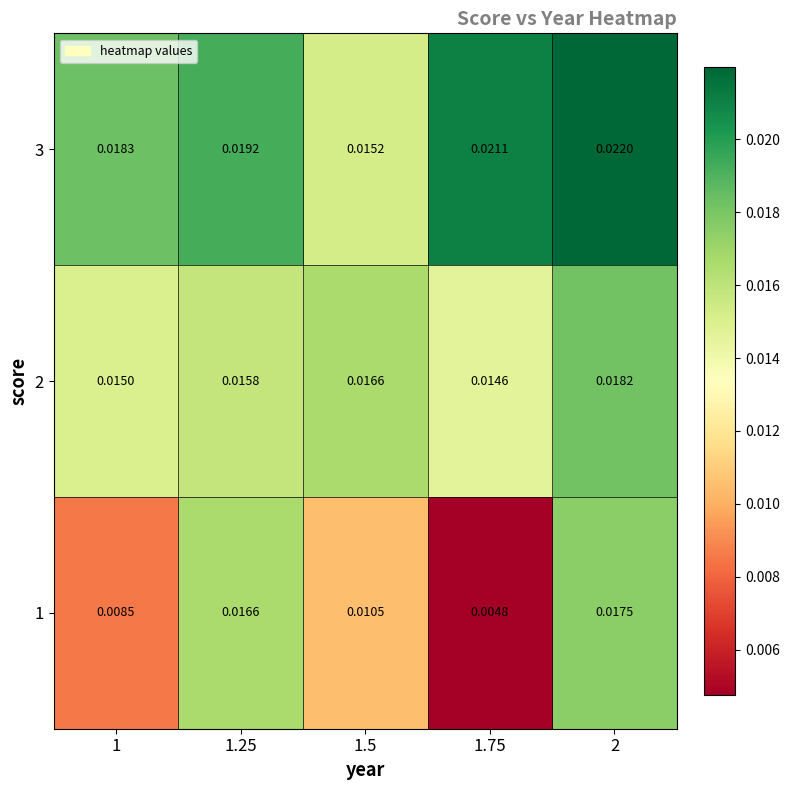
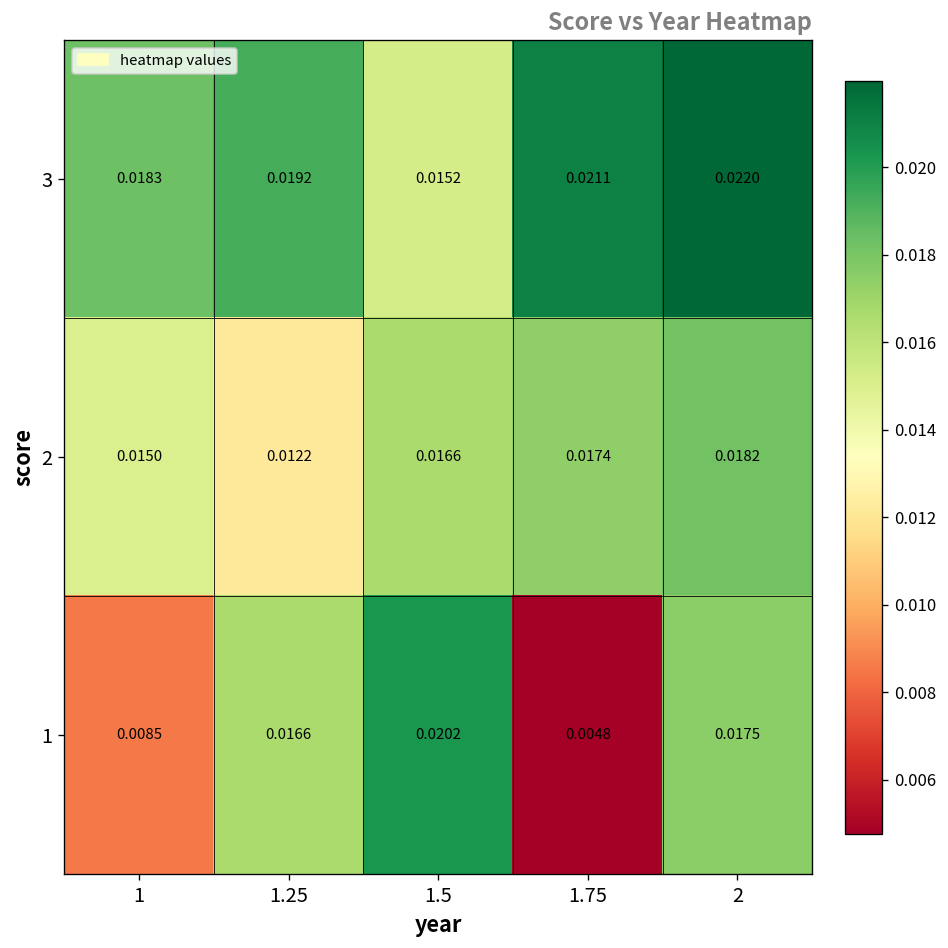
2, 1.25: 0.0158 -> 0.0122
2, 1.75: 0.0146 -> 0.0174
1, 1.5: 0.0105 -> 0.0202
